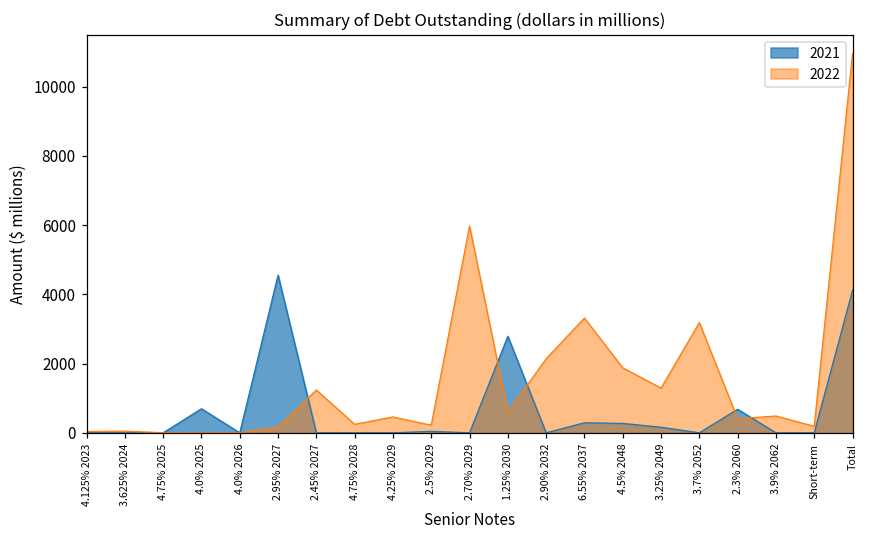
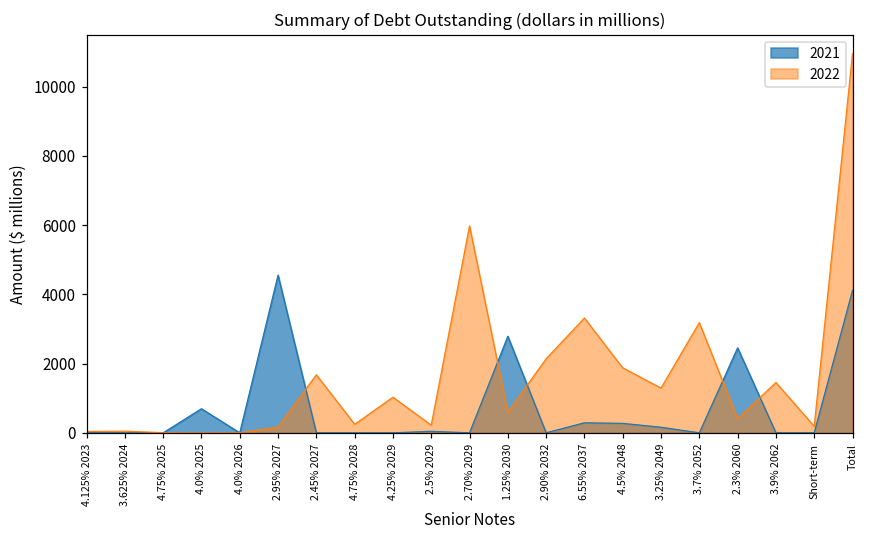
2022, 2.45% 2027: 1200 -> 1700
2022, 4.25% 2029: 500 -> 1000
2021, 2.3% 2060: 700 -> 2500
2022, 3.9% 2062: 500 -> 1500
